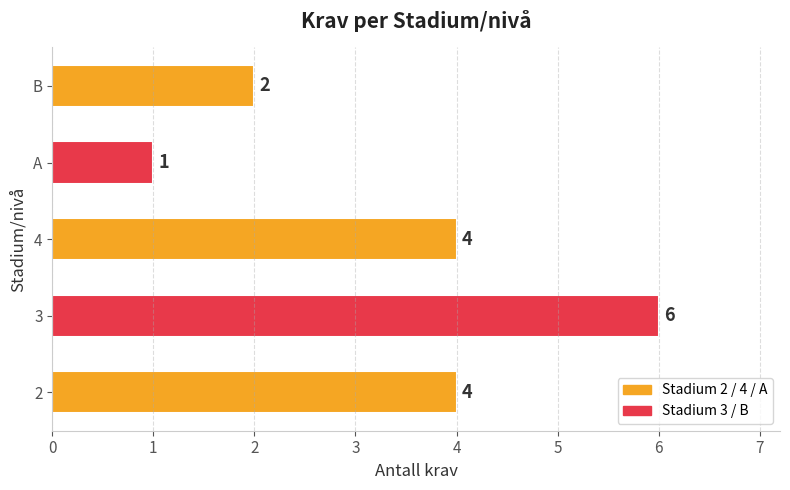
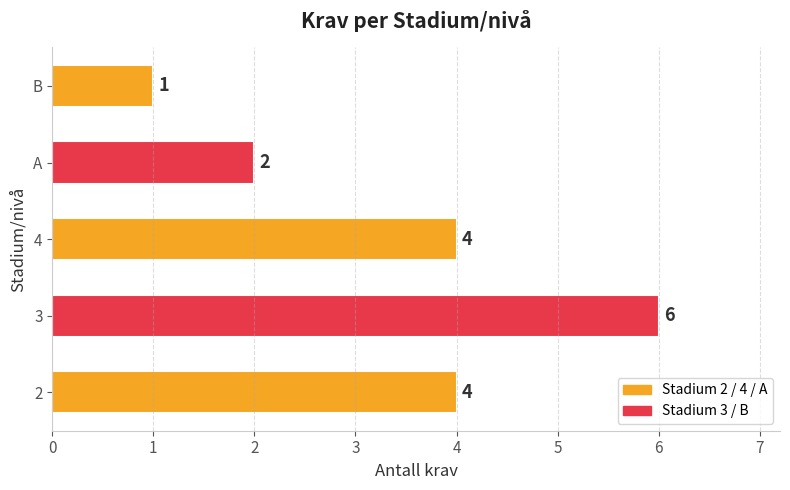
B: 2 -> 1
A: 1 -> 2
